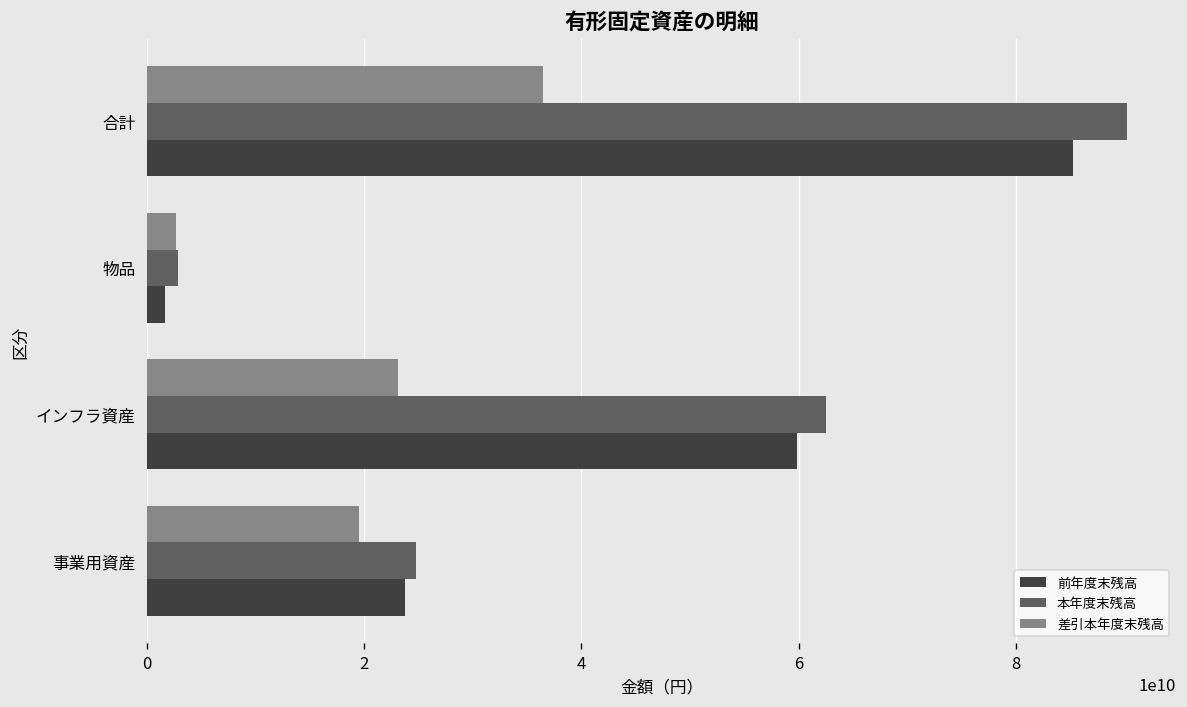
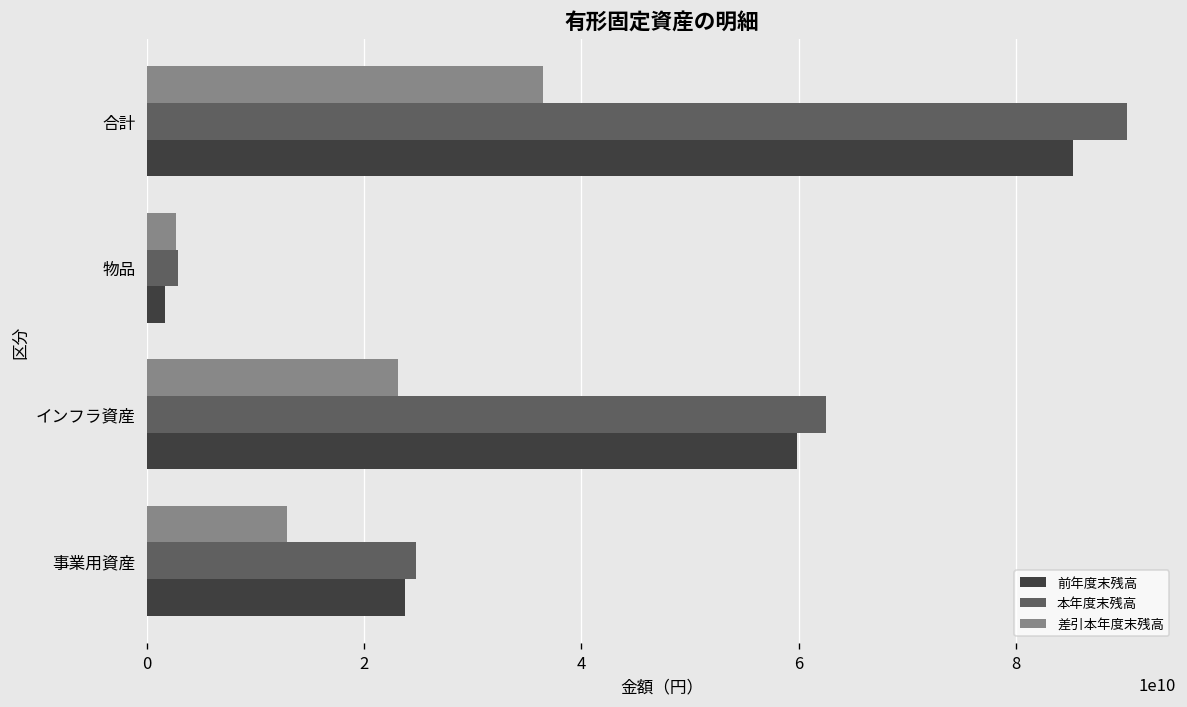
差引本年度末残高, 事業用資産: 20000000000 -> 13000000000
